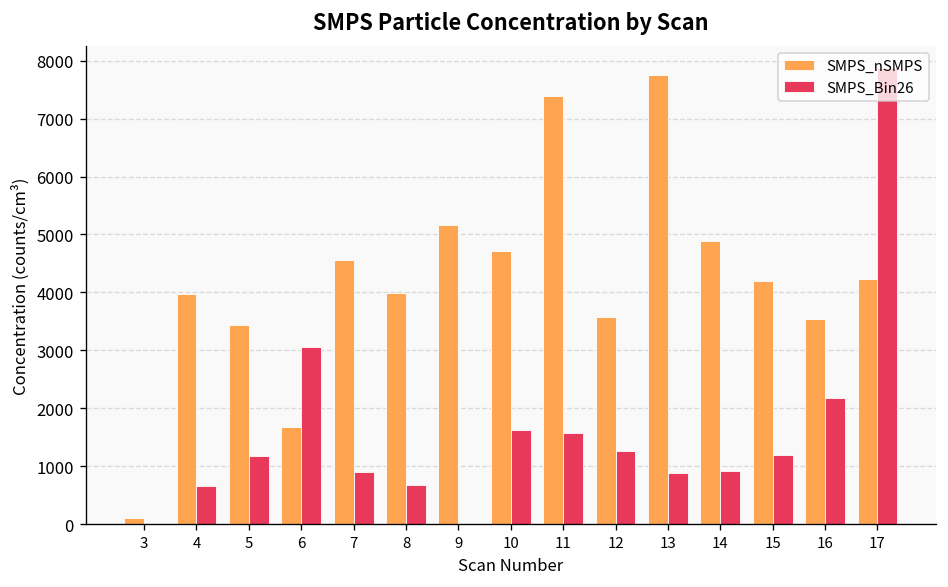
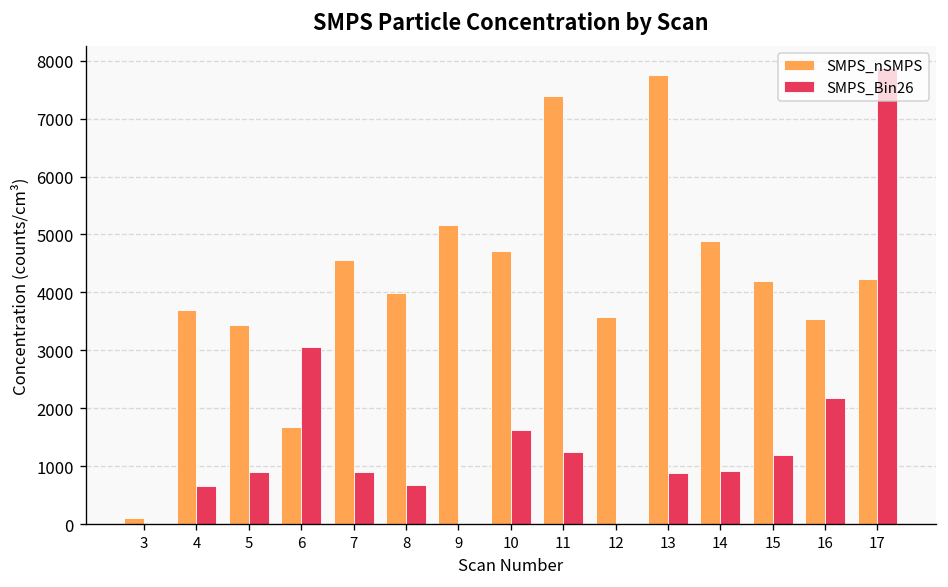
SMPS_nSMPS, 4: 4000 -> 3700
SMPS_Bin26, 5: 1200 -> 900
SMPS_Bin26, 11: 1600 -> 1200
SMPS_Bin26, 12: 1300 -> 0
